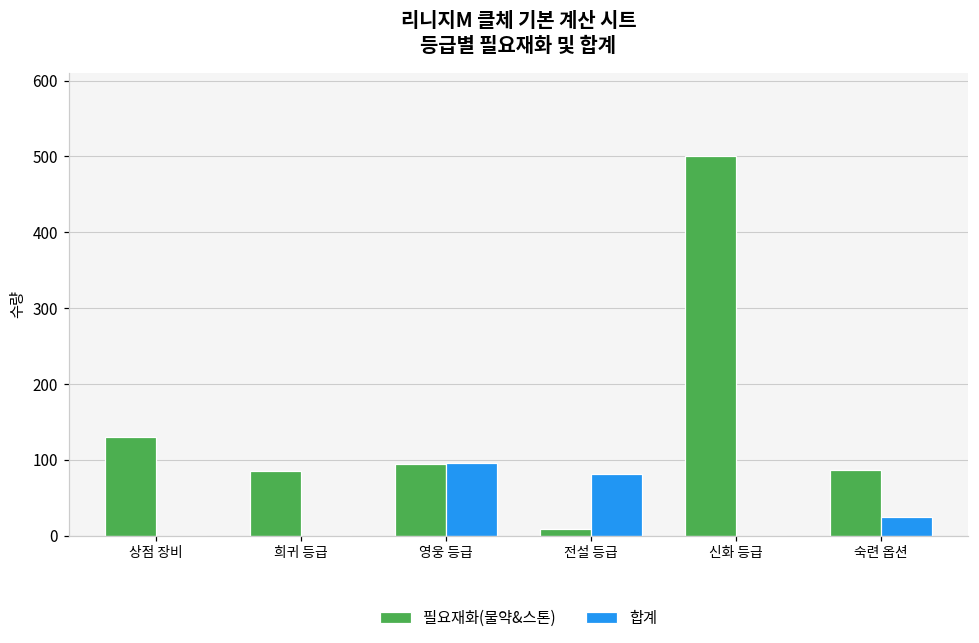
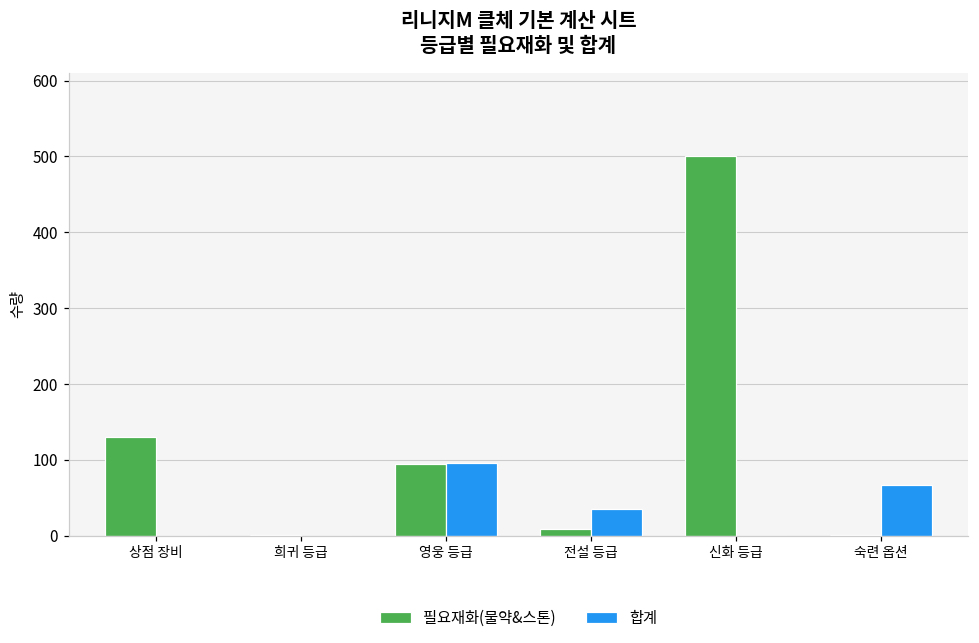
필요재화(물약&스톤), 희귀 등급: 90 -> 0
합계, 전설 등급: 80 -> 40
필요재화(물약&스톤), 숙련 옵션: 90 -> 0
합계, 숙련 옵션: 30 -> 70
